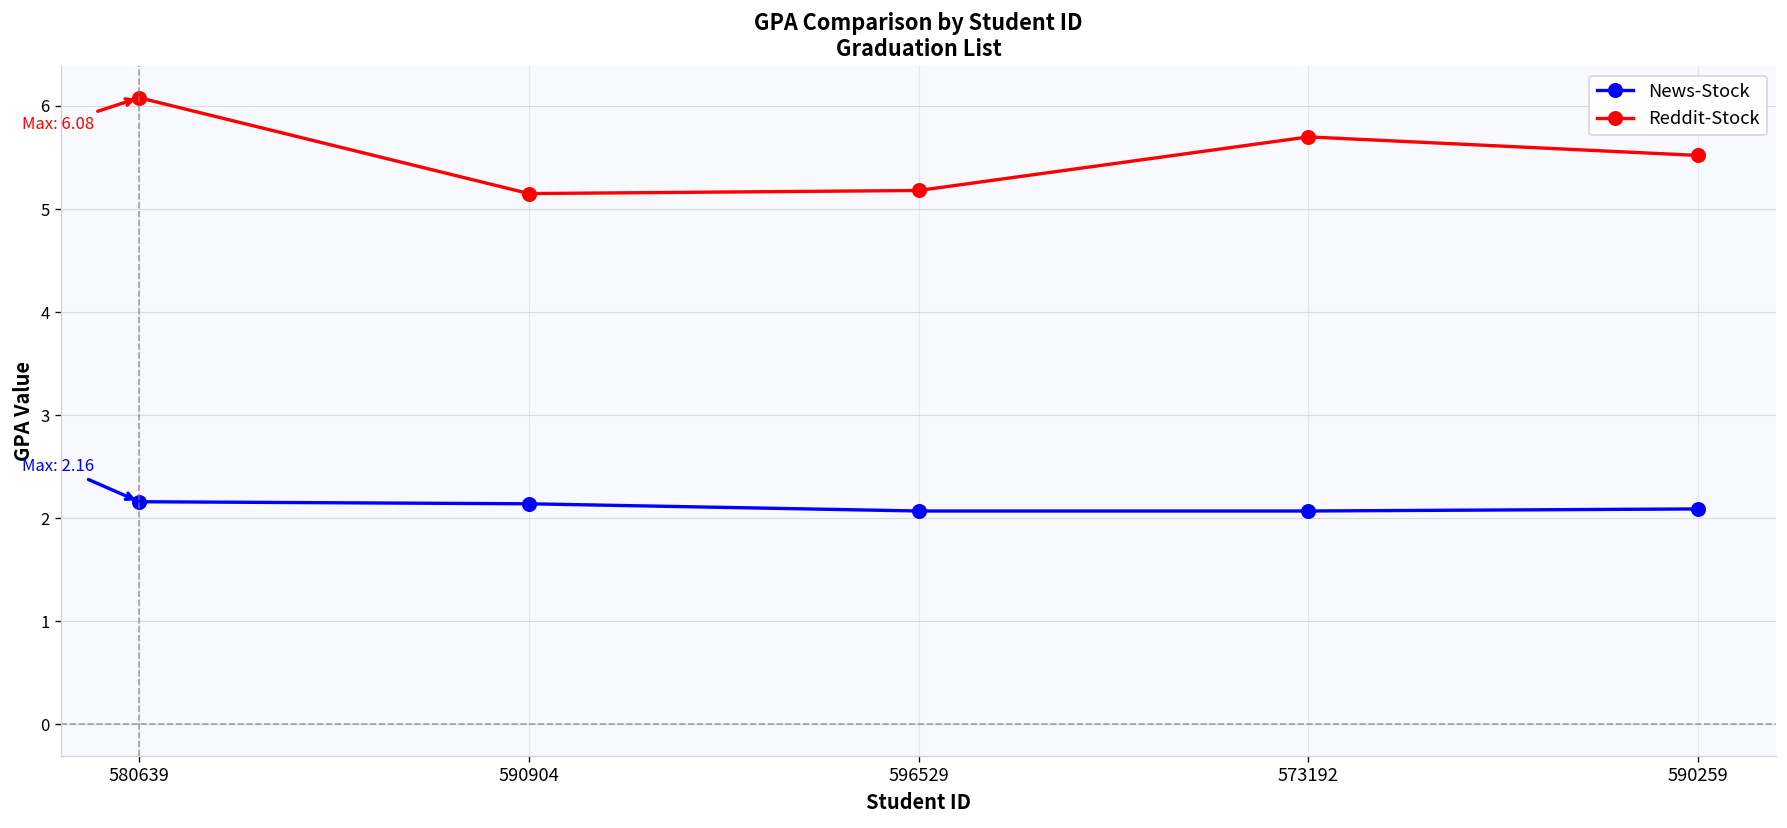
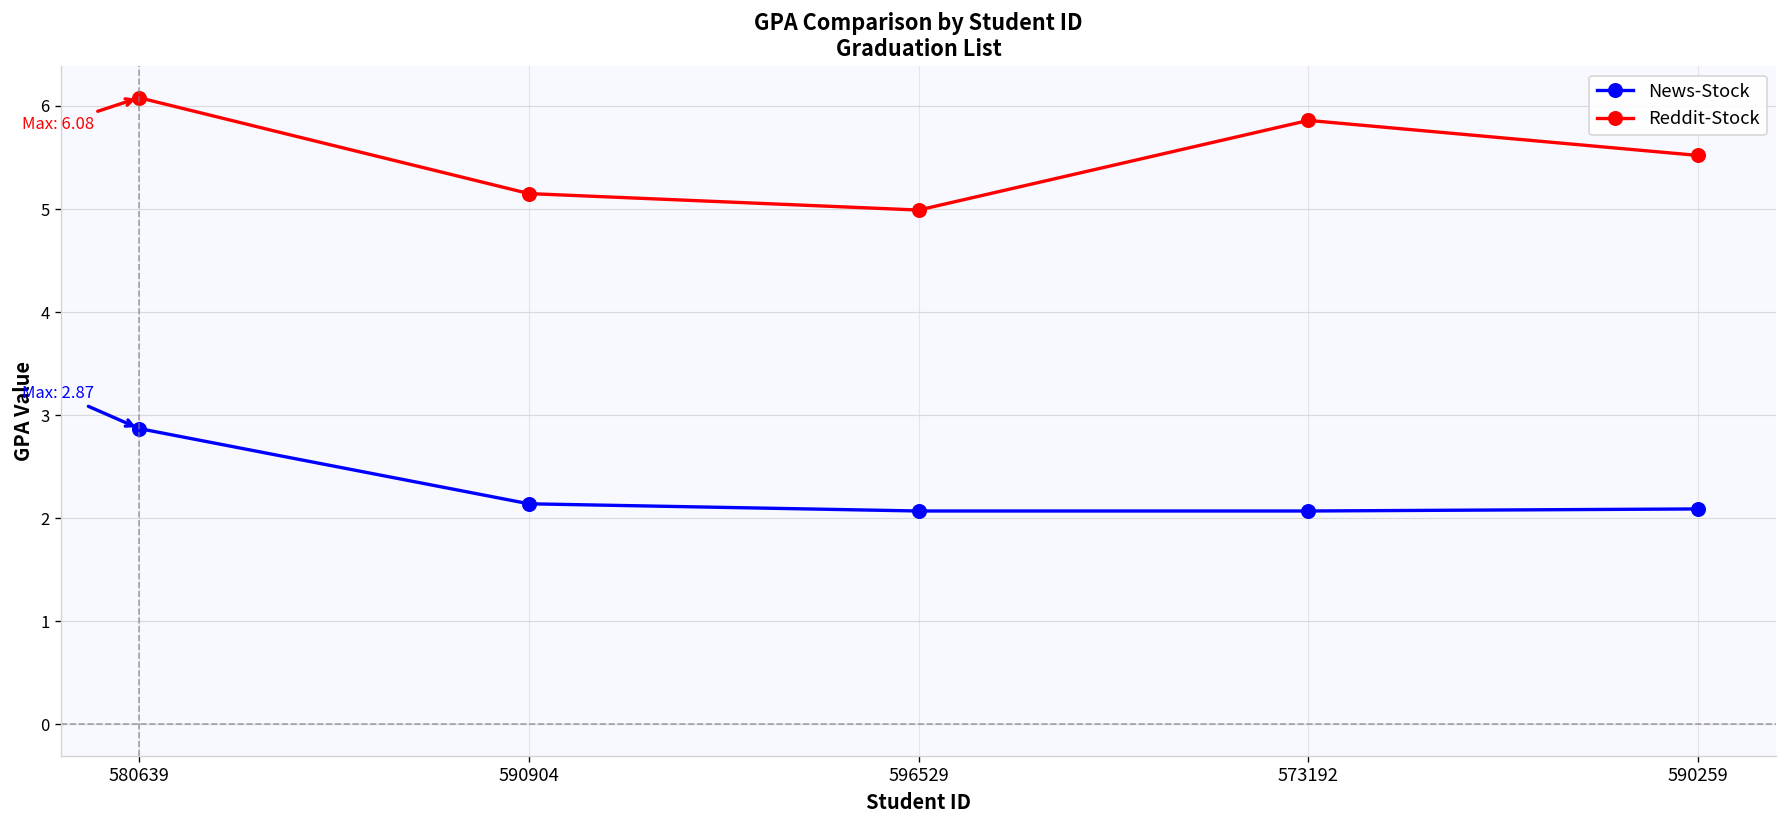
News-Stock, 580639: 2.16 -> 2.87
Reddit-Stock, 596529: 5.2 -> 5.0
Reddit-Stock, 573192: 5.7 -> 5.9
